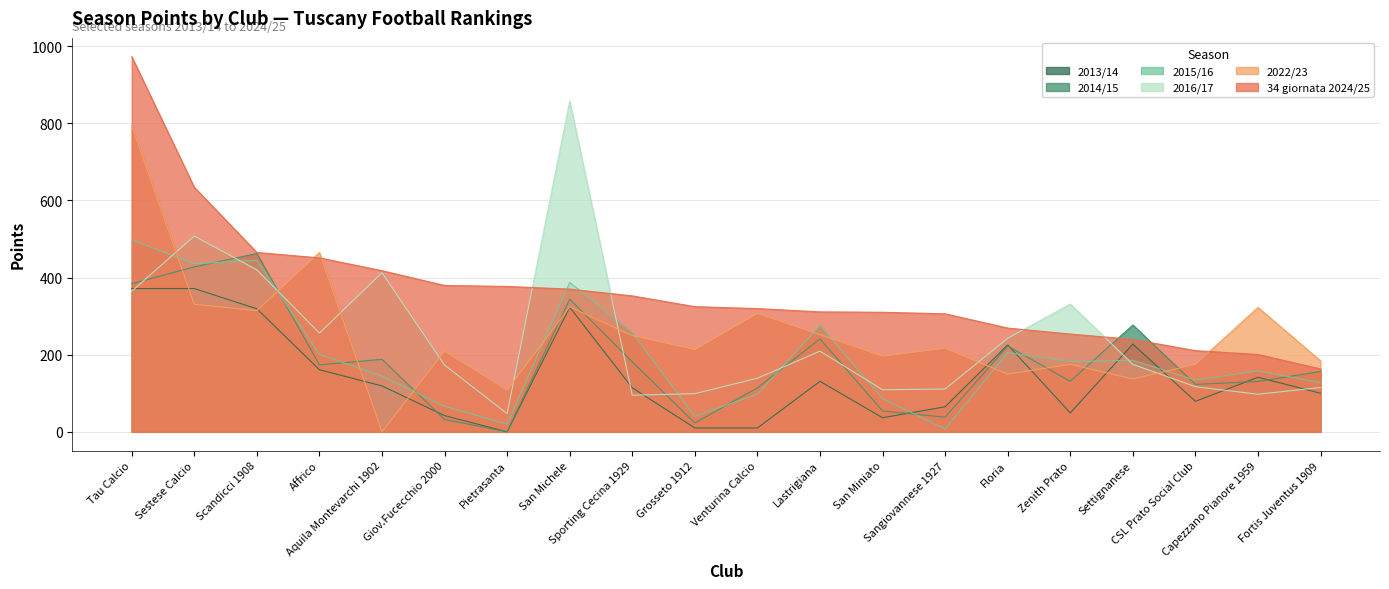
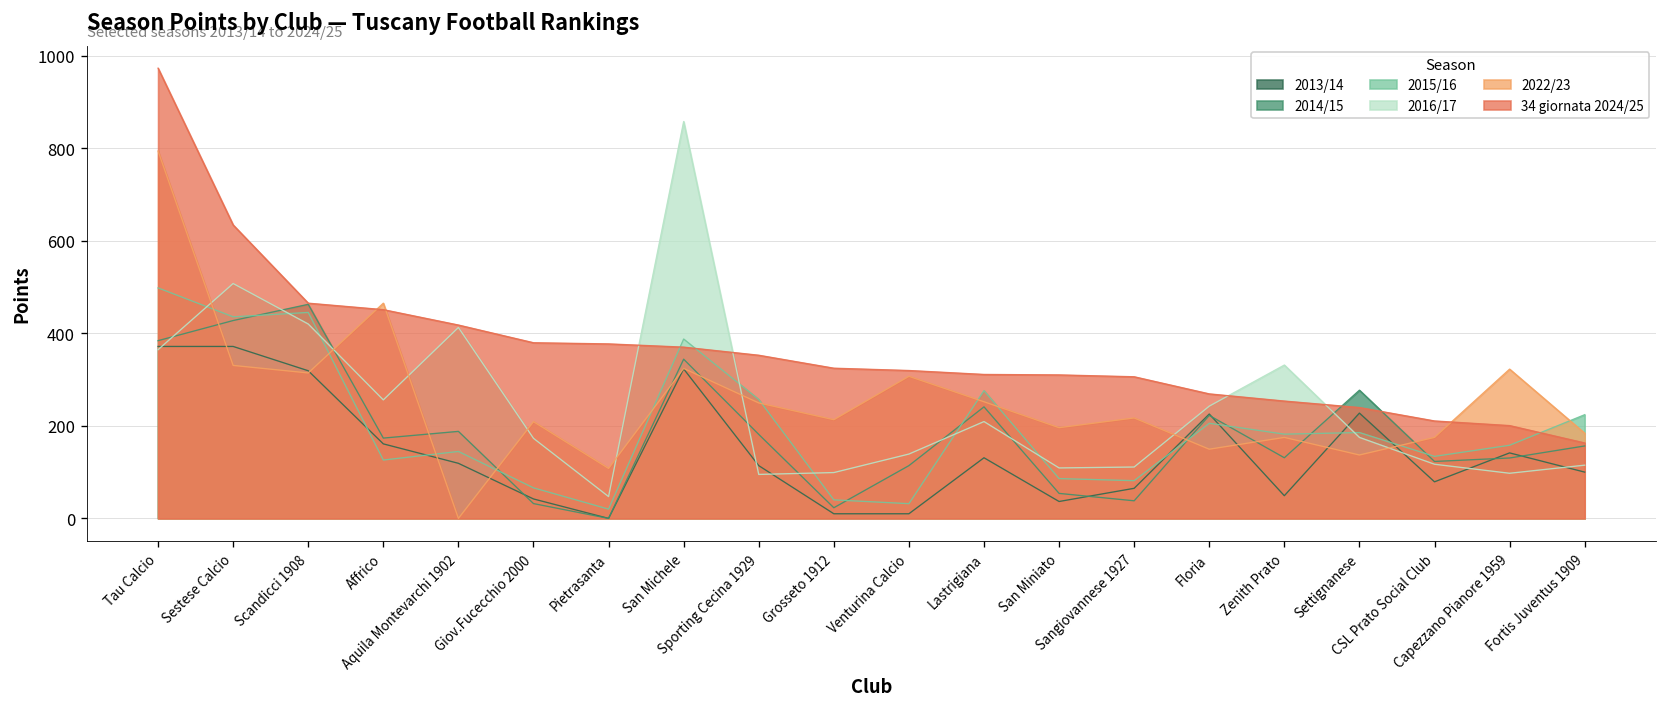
2015/16, Affrico: 200 -> 130
2015/16, Venturina Calcio: 100 -> 30
2015/16, Sangiovannese 1927: 10 -> 80
2015/16, Fortis Juventus 1909: 130 -> 220
